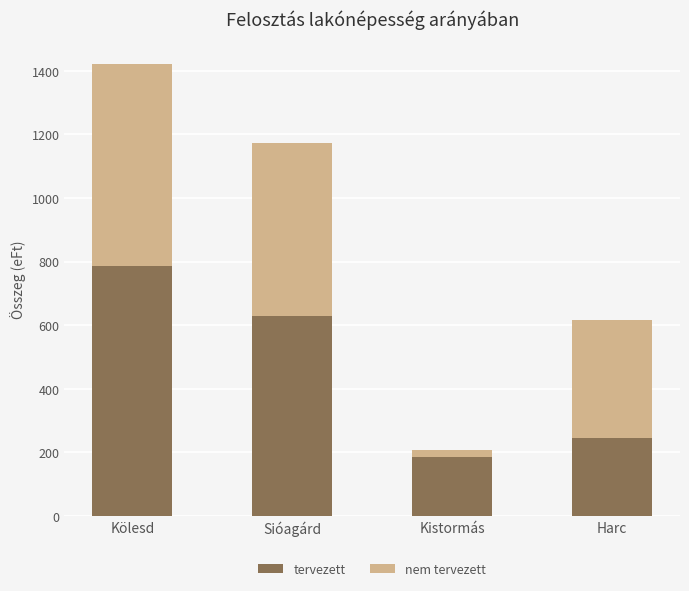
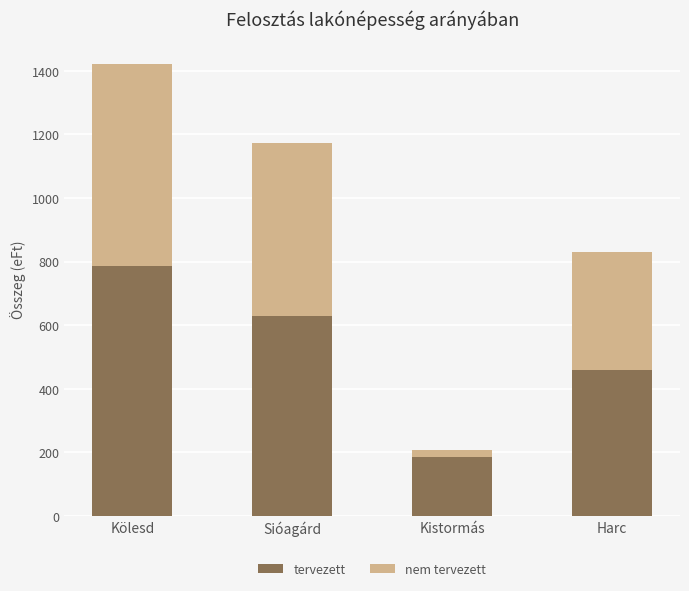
tervezett, Harc: 250 -> 460
